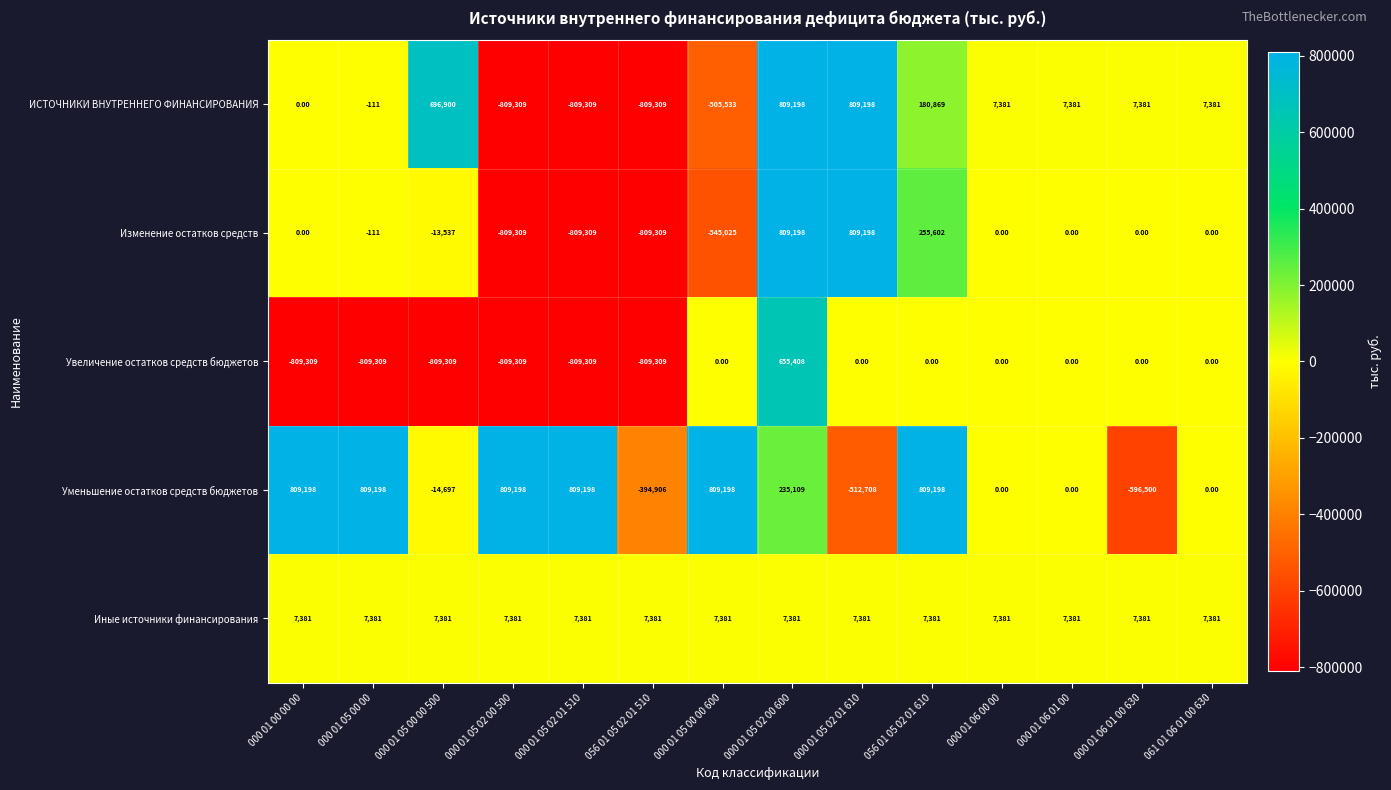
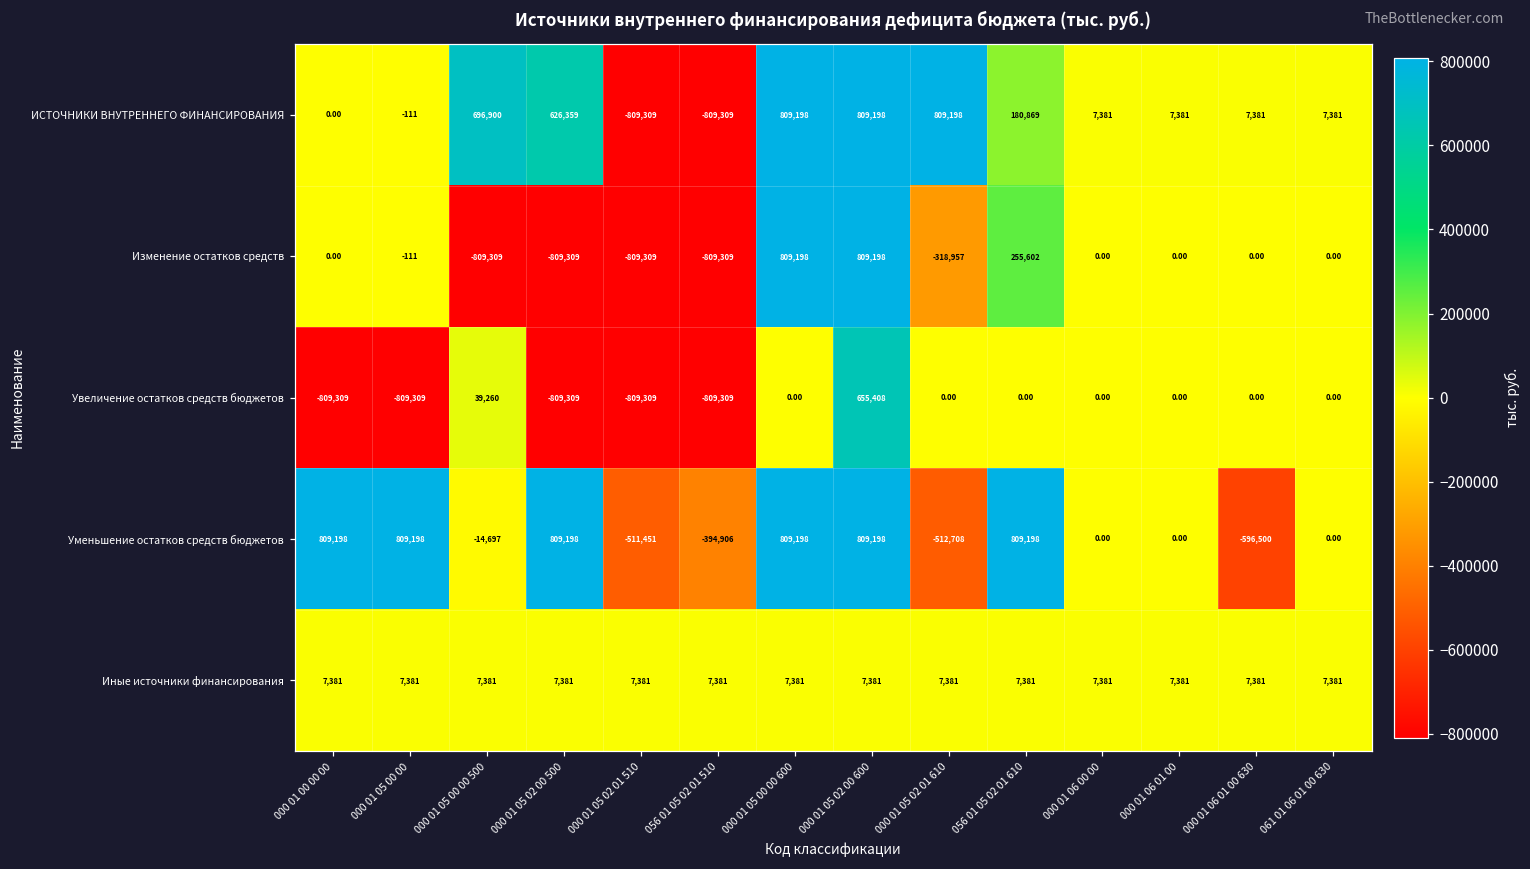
ИСТОЧНИКИ ВНУТРЕННЕГО ФИНАНСИРОВАНИЯ, 000 01 05 02 00 500: -809,309 -> 626,359
ИСТОЧНИКИ ВНУТРЕННЕГО ФИНАНСИРОВАНИЯ, 000 01 05 00 00 600: -505,533 -> 809,198
Изменение остатков средств, 000 01 05 00 00 500: -13,537 -> -809,309
Изменение остатков средств, 000 01 05 00 00 600: -545,025 -> 809,198
Изменение остатков средств, 000 01 05 02 01 610: 809,198 -> -318,957
Увеличение остатков средств бюджетов, 000 01 05 00 00 500: -809,309 -> 39,260
Уменьшение остатков средств бюджетов, 000 01 05 02 01 510: 809,198 -> -511,451
Уменьшение остатков средств бюджетов, 000 01 05 02 00 600: 235,109 -> 809,198
